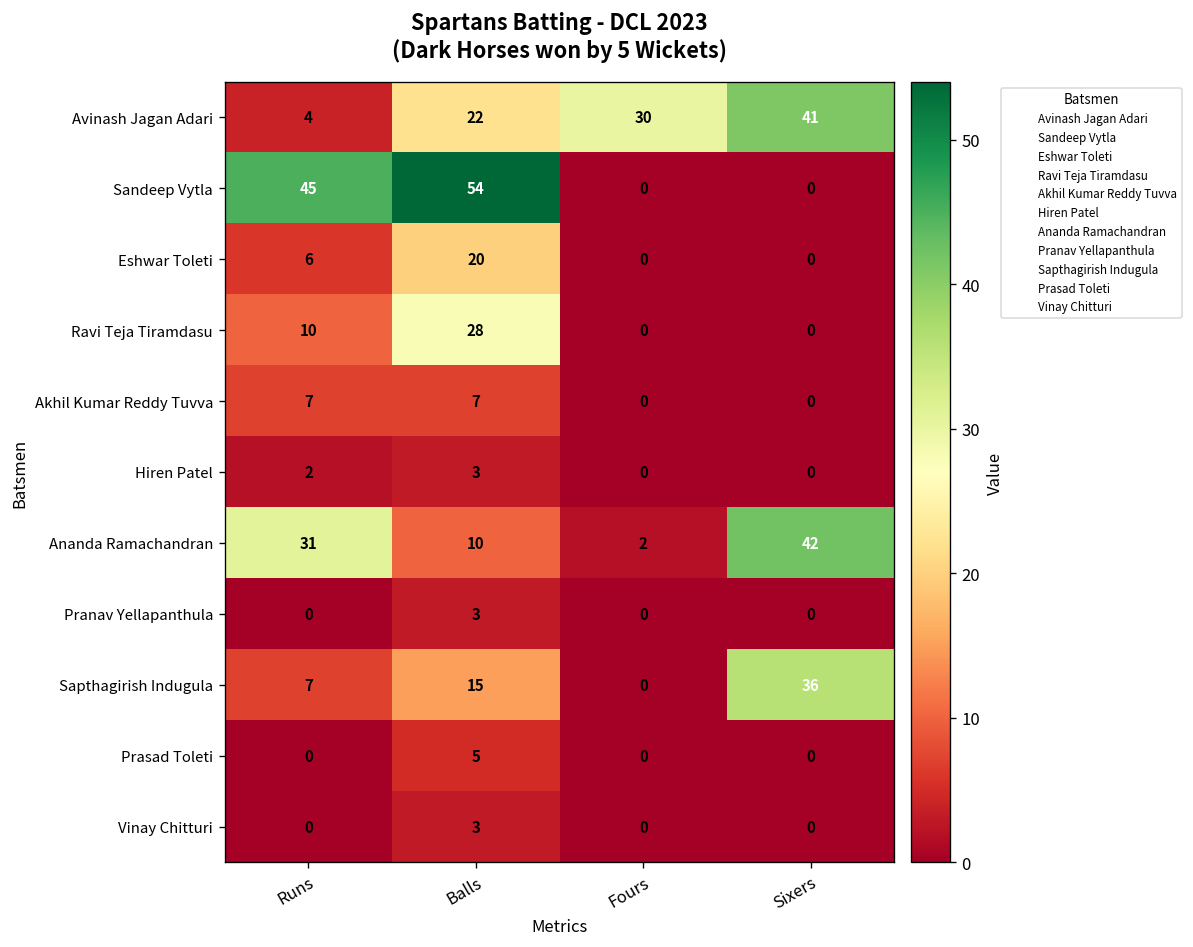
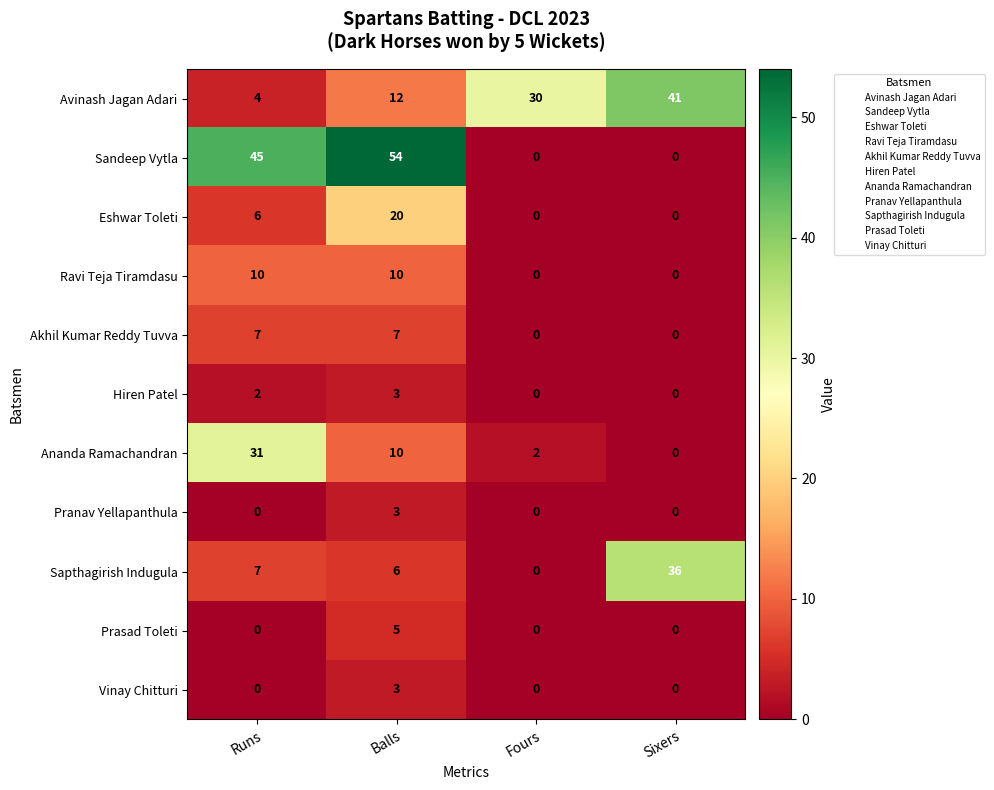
Avinash Jagan Adari, Balls: 22 -> 12
Ravi Teja Tiramdasu, Balls: 28 -> 10
Ananda Ramachandran, Sixers: 42 -> 0
Sapthagirish Indugula, Balls: 15 -> 6
